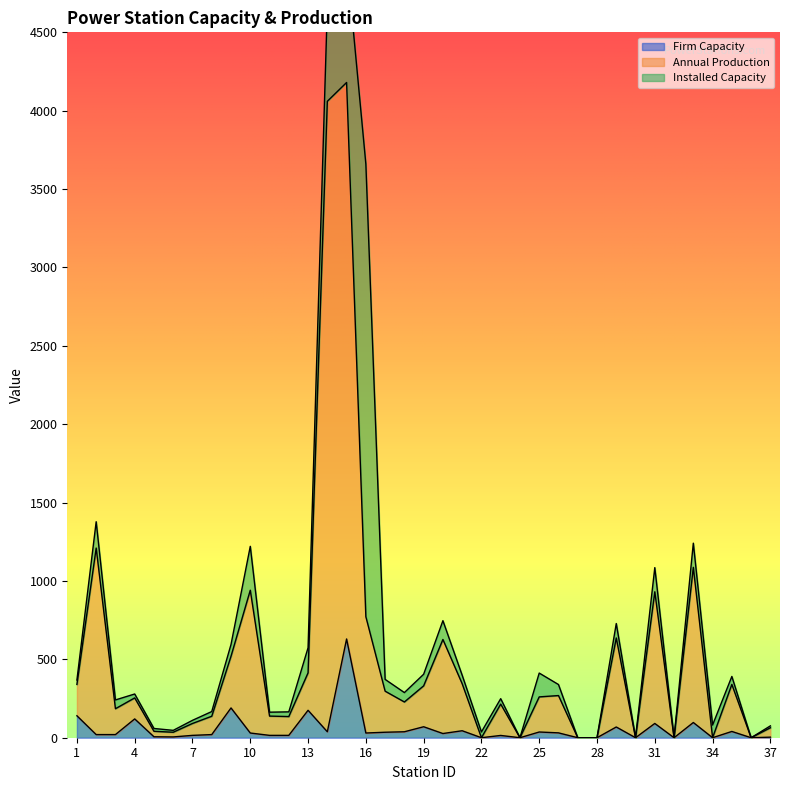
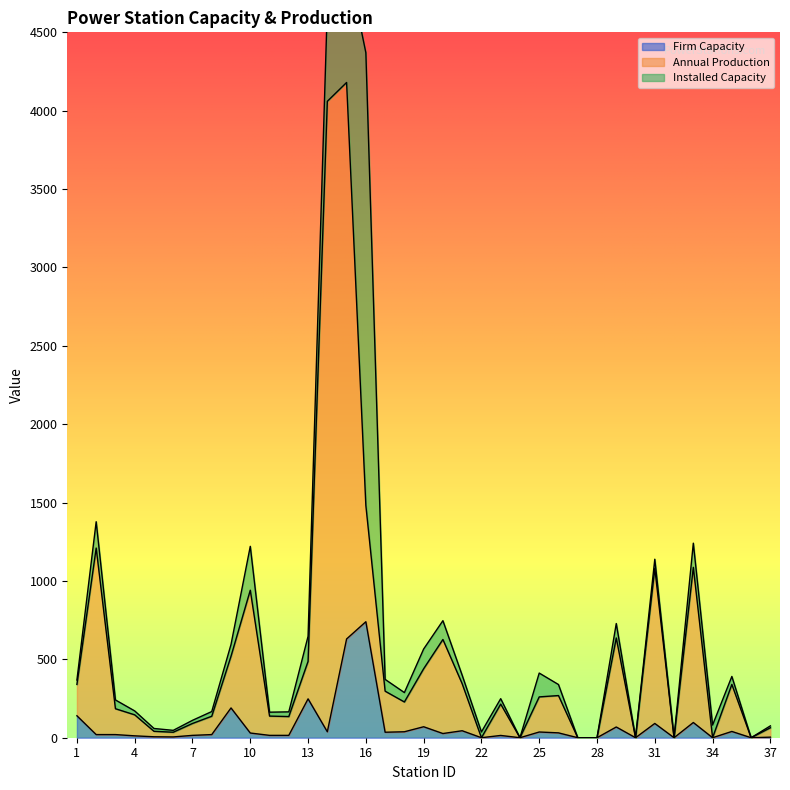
Firm Capacity, 4: 120 -> 10
Firm Capacity, 13: 180 -> 250
Firm Capacity, 16: 30 -> 740
Annual Production, 19: 260 -> 370
Installed Capacity, 19: 70 -> 130
Annual Production, 31: 840 -> 990
Installed Capacity, 31: 150 -> 60
